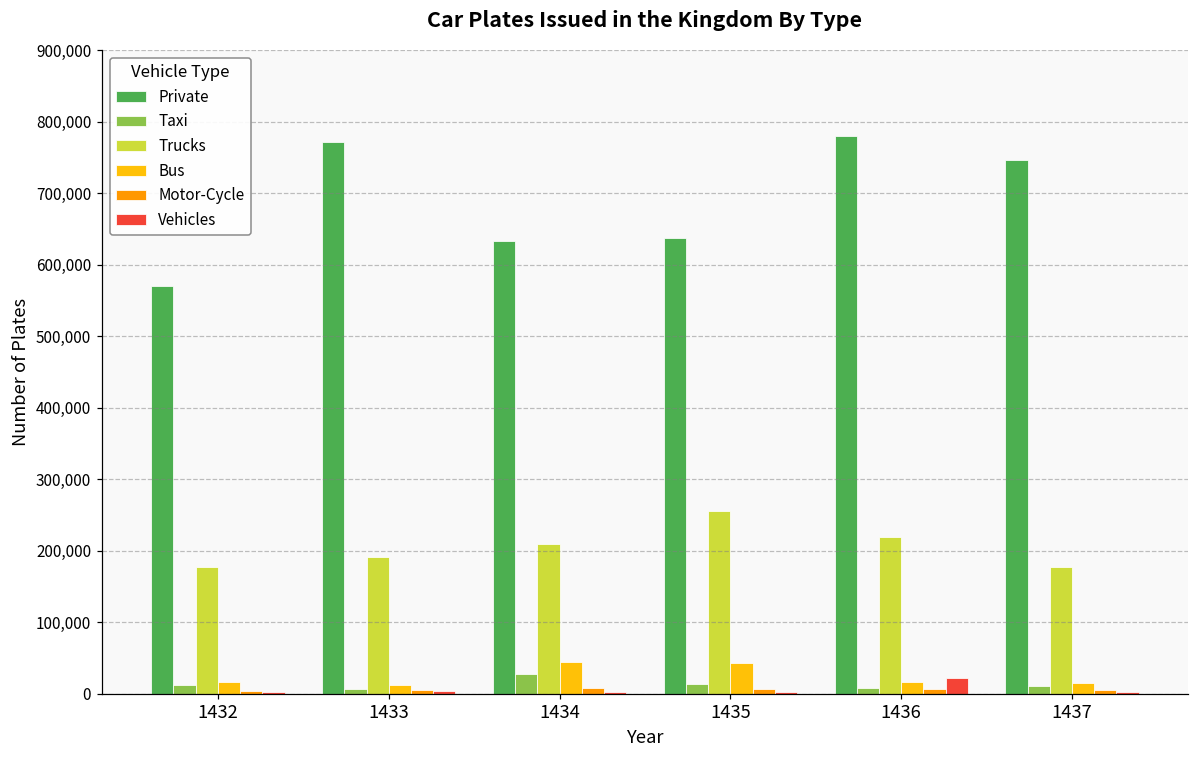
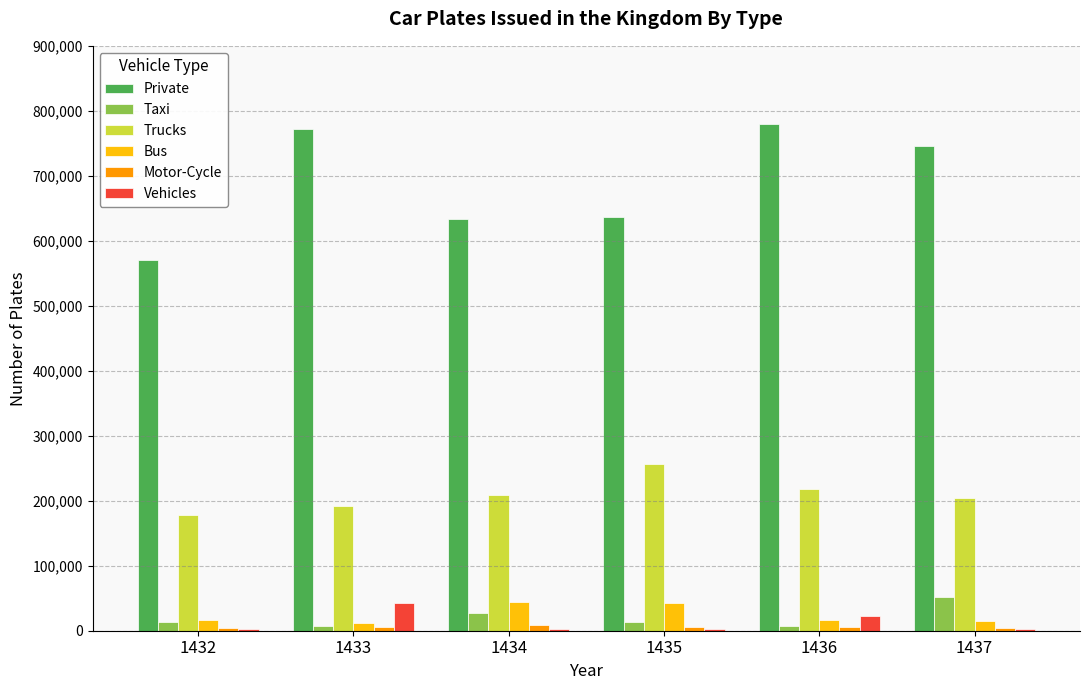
Vehicles, 1433: 0 -> 40,000
Taxi, 1437: 10,000 -> 50,000
Trucks, 1437: 180,000 -> 200,000
